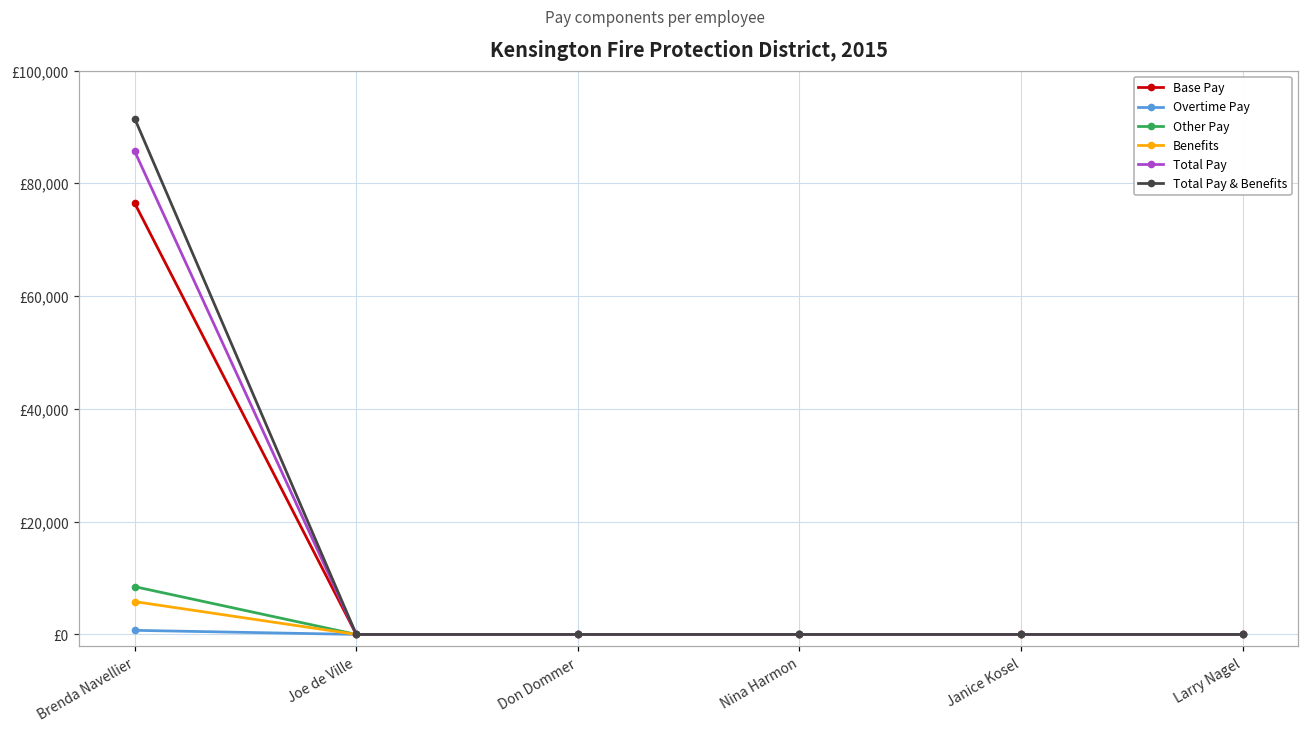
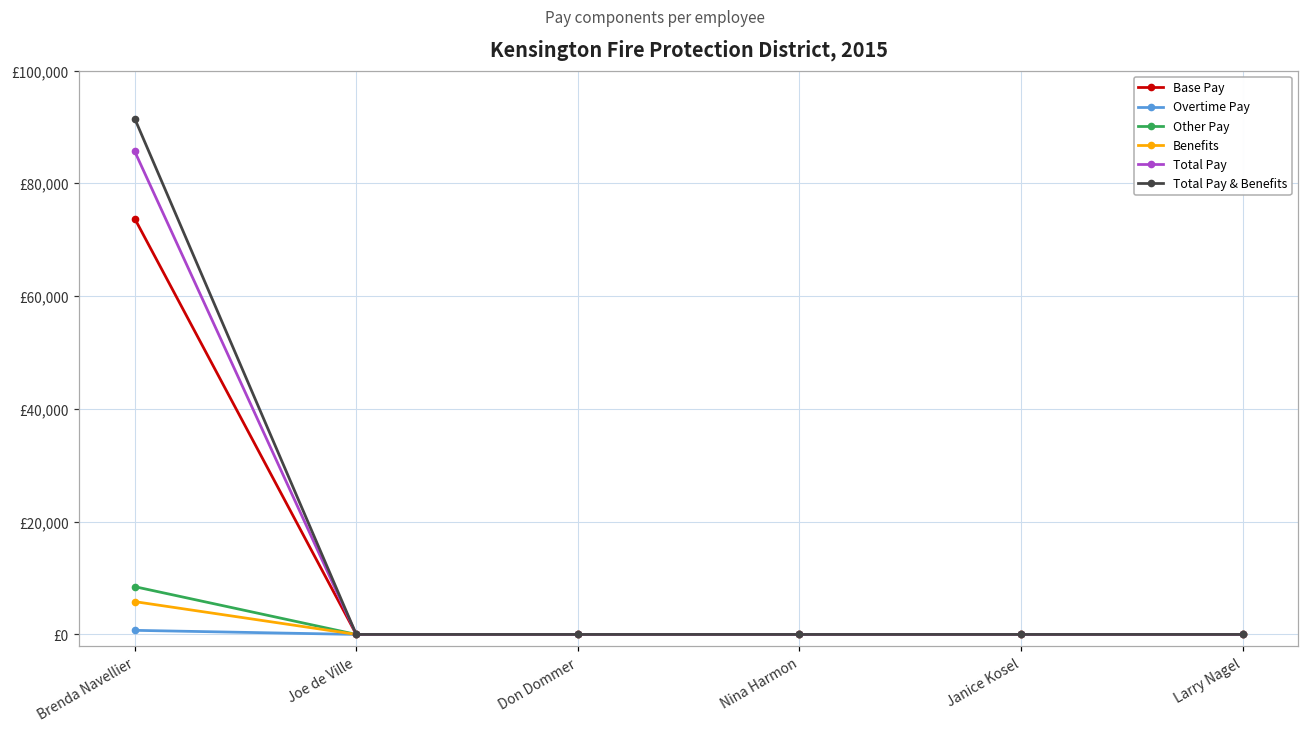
Base Pay, Brenda Navellier: £76,000 -> £74,000
